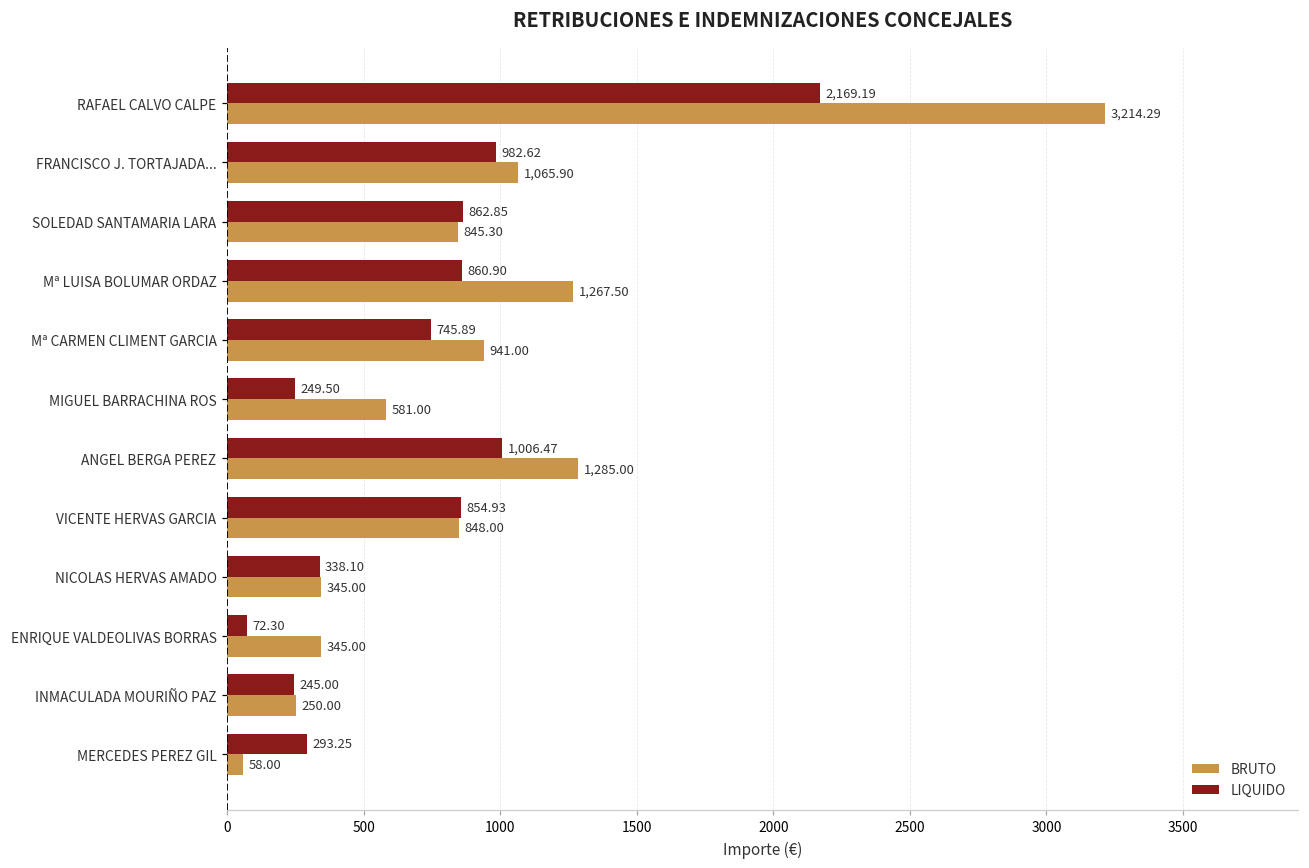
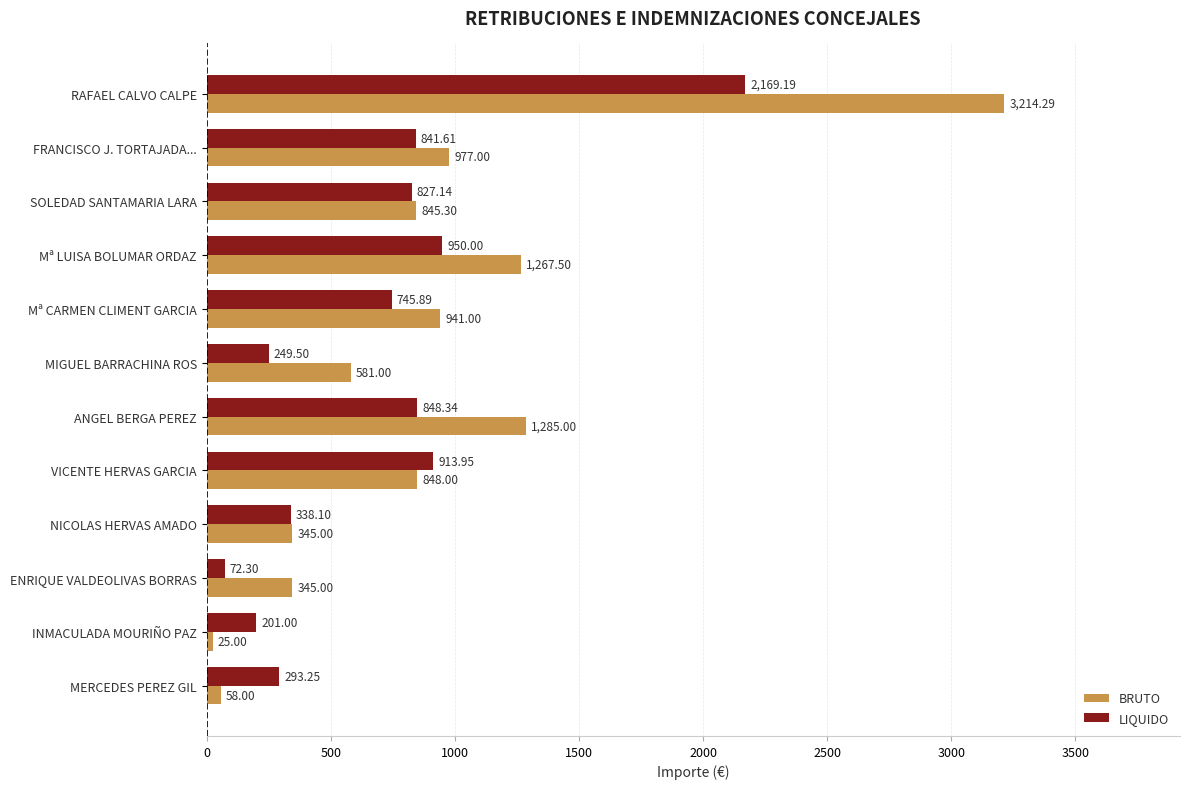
LIQUIDO, FRANCISCO J. TORTAJADA...: 982.62 -> 841.61
BRUTO, FRANCISCO J. TORTAJADA...: 1,065.90 -> 977.00
LIQUIDO, SOLEDAD SANTAMARIA LARA: 862.85 -> 827.14
LIQUIDO, Mª LUISA BOLUMAR ORDAZ: 860.90 -> 950.00
LIQUIDO, ANGEL BERGA PEREZ: 1,006.47 -> 848.34
LIQUIDO, VICENTE HERVAS GARCIA: 854.93 -> 913.95
LIQUIDO, INMACULADA MOURIÑO PAZ: 245.00 -> 201.00
BRUTO, INMACULADA MOURIÑO PAZ: 250.00 -> 25.00
